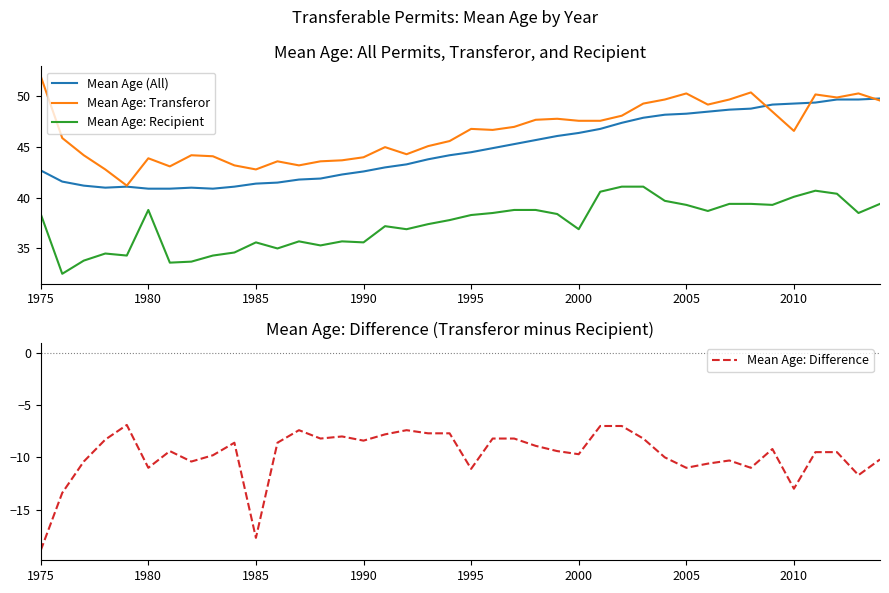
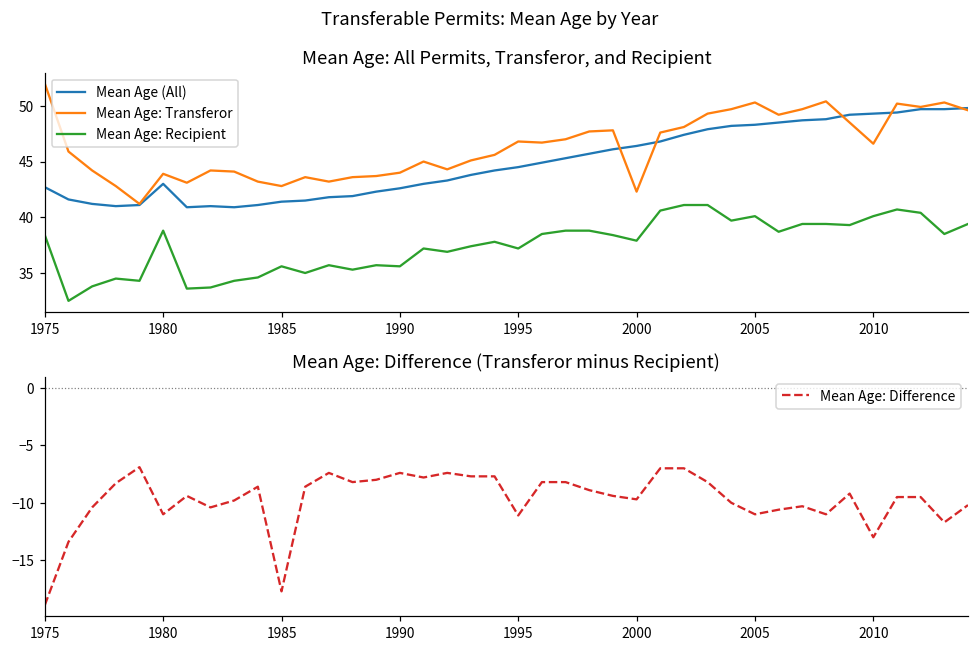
Mean Age: All Permits, Transferor, and Recipient, Mean Age (All), 1980: 40.9 -> 43.0
Mean Age: All Permits, Transferor, and Recipient, Mean Age: Recipient, 1995: 38.3 -> 37.2
Mean Age: All Permits, Transferor, and Recipient, Mean Age: Transferor, 2000: 47.6 -> 42.3
Mean Age: All Permits, Transferor, and Recipient, Mean Age: Recipient, 2000: 36.9 -> 37.9
Mean Age: All Permits, Transferor, and Recipient, Mean Age: Recipient, 2005: 39.3 -> 40.1
Mean Age: Difference (Transferor minus Recipient), 1990: -8.4 -> -7.4
